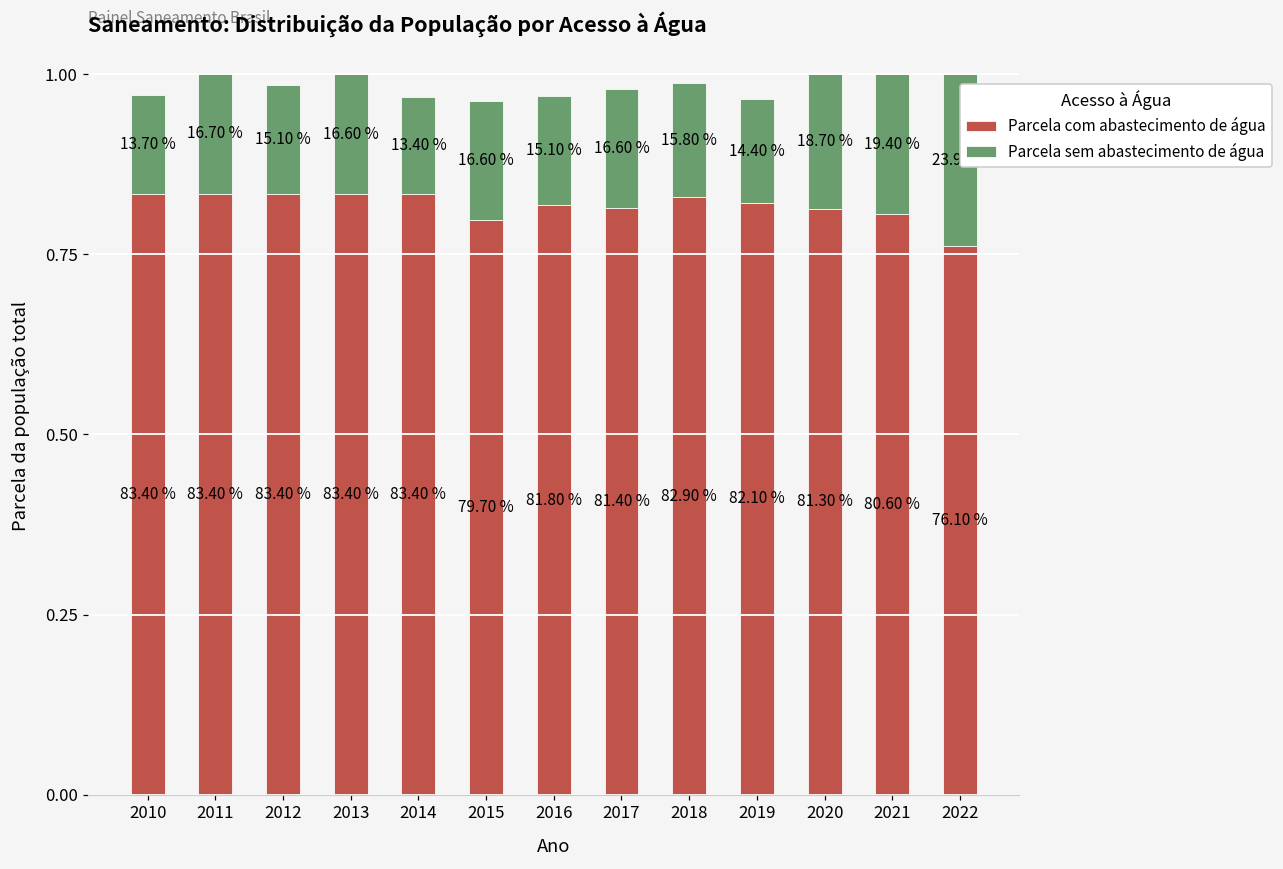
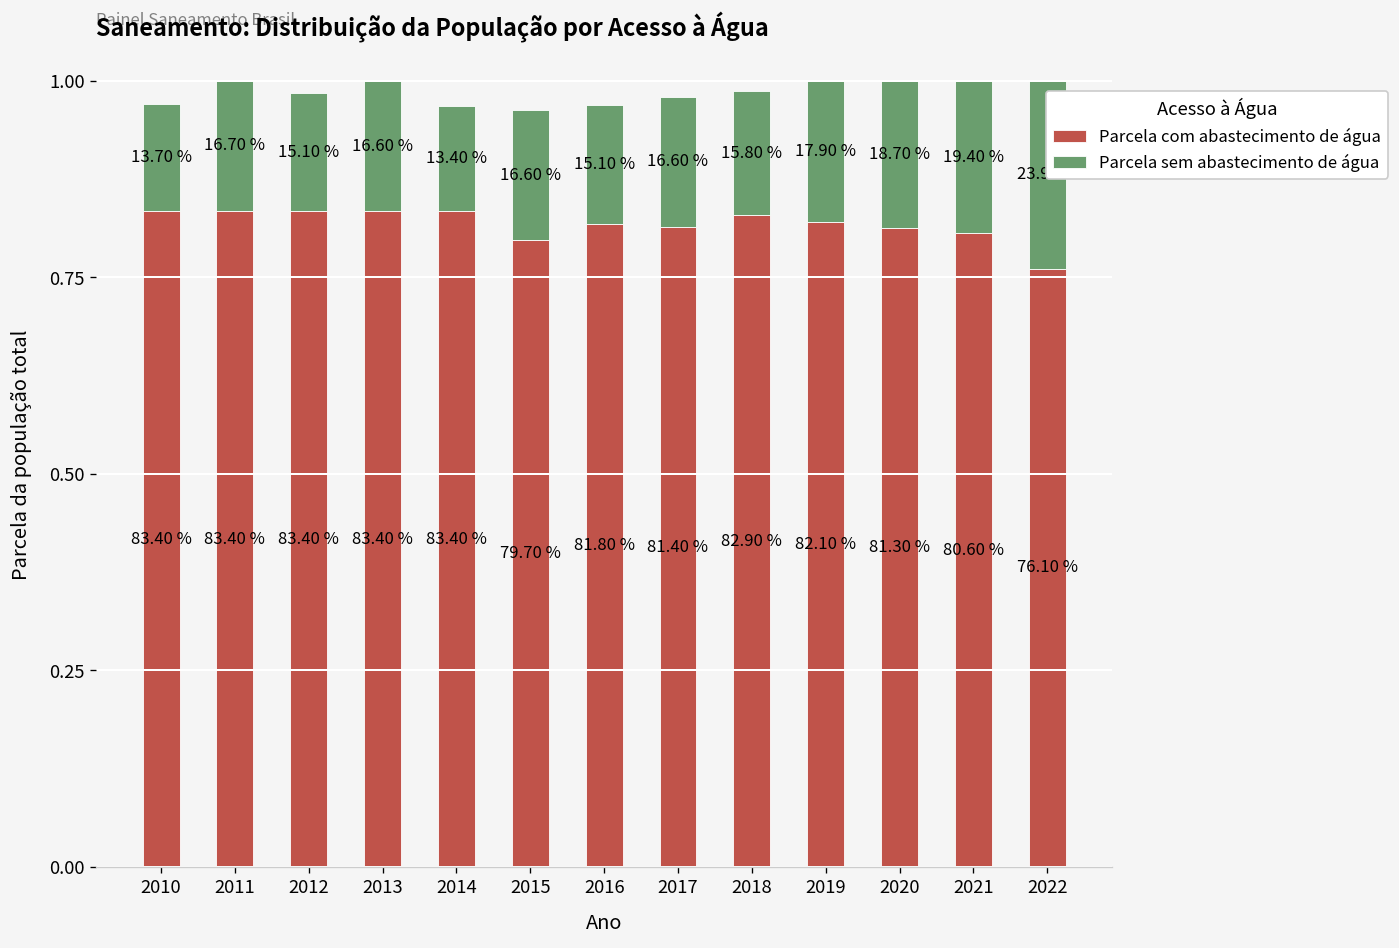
Parcela sem abastecimento de água, 2019: 14.40 % -> 17.90 %
